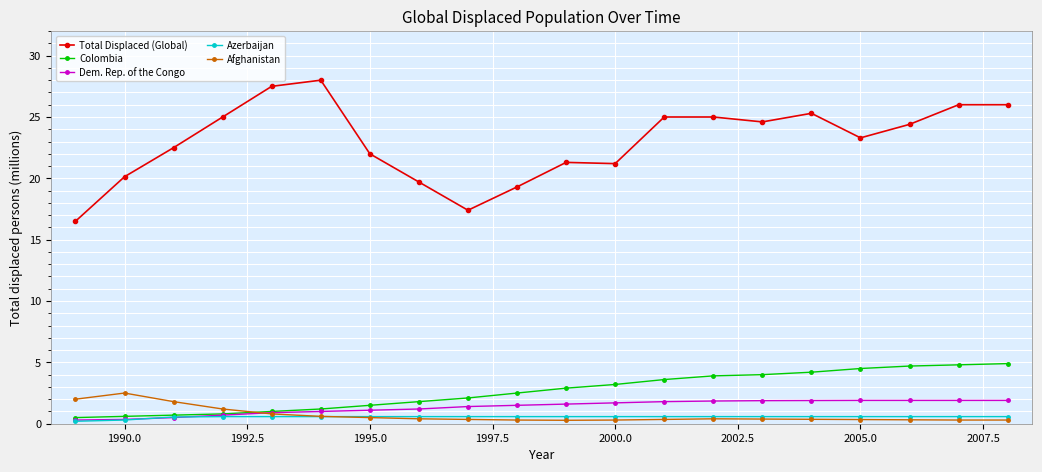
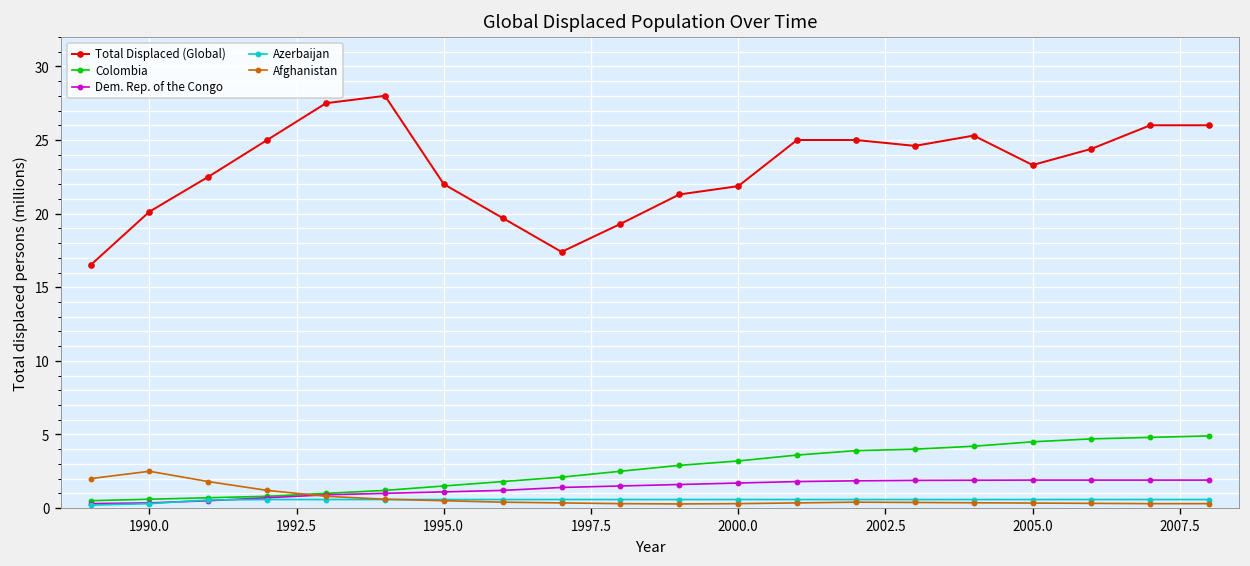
Total Displaced (Global), 2000.0: 21.2 -> 21.9
